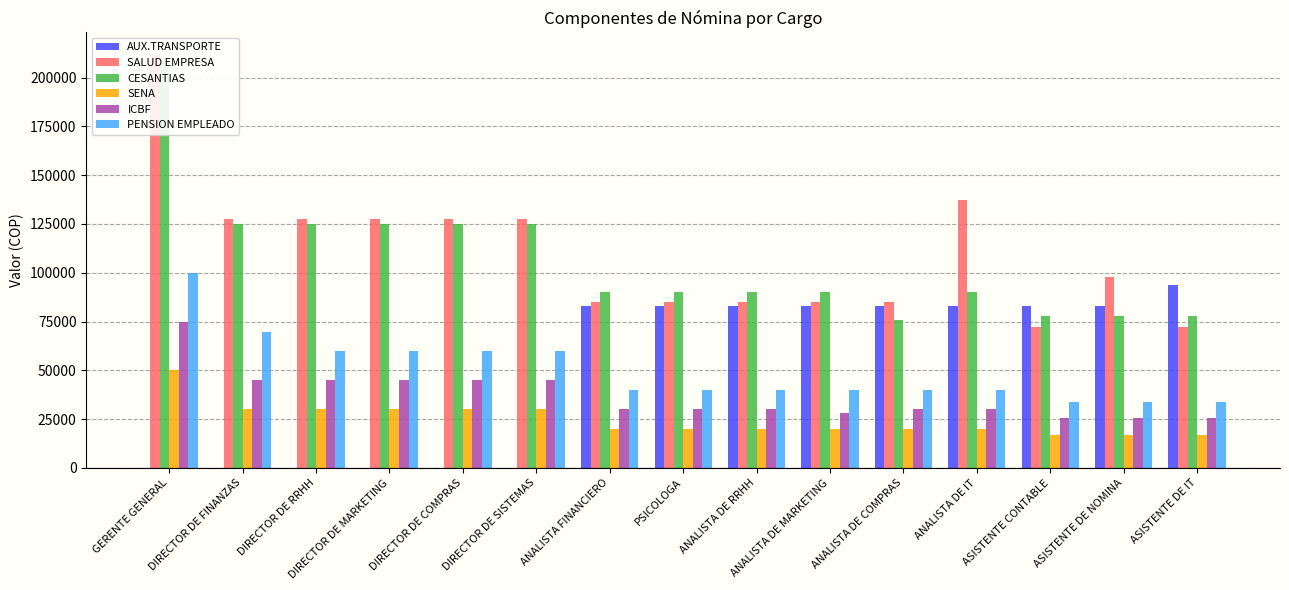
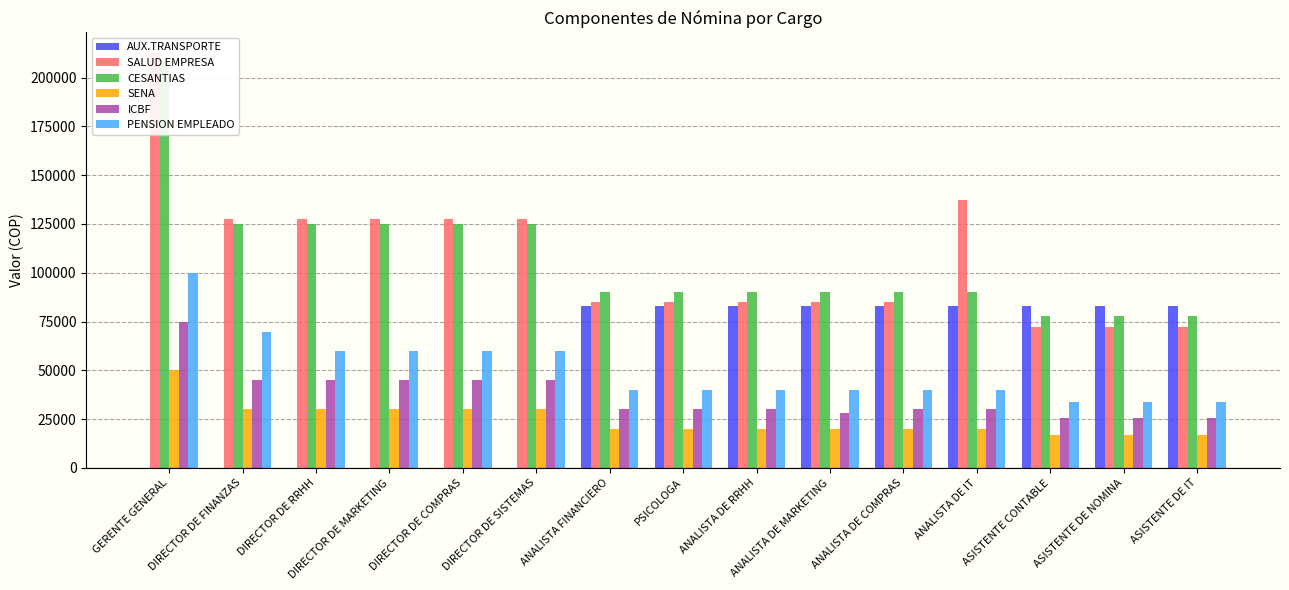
CESANTIAS, ANALISTA DE COMPRAS: 76000 -> 90000
SALUD EMPRESA, ASISTENTE DE NOMINA: 98000 -> 72000
AUX.TRANSPORTE, ASISTENTE DE IT: 94000 -> 83000
